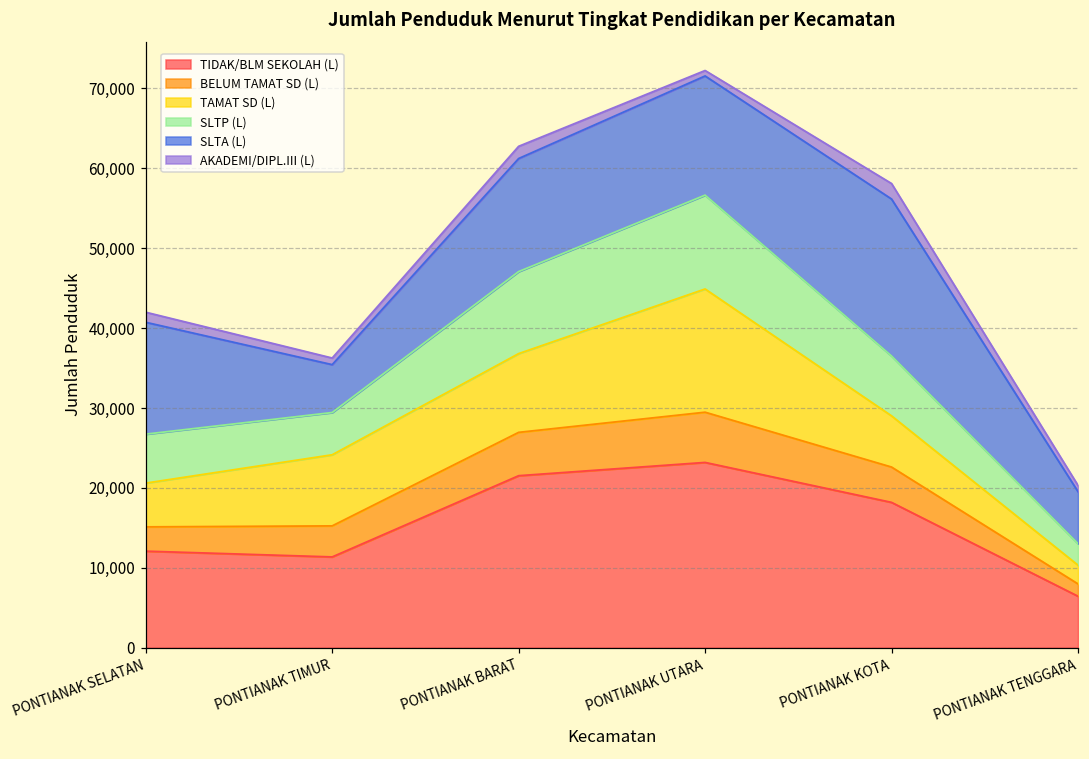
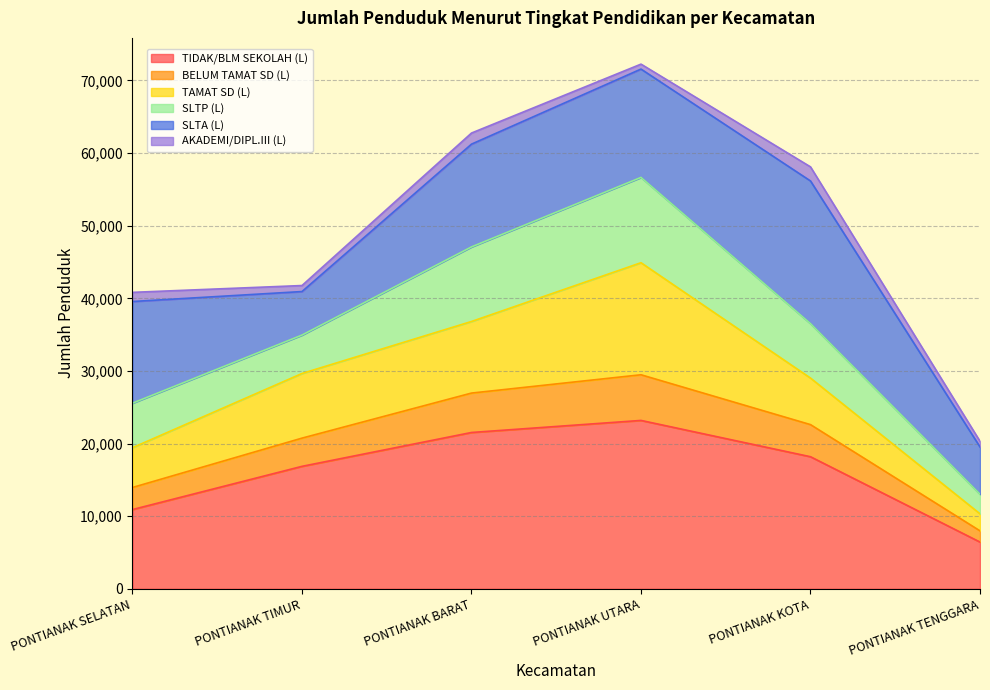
TIDAK/BLM SEKOLAH (L), PONTIANAK SELATAN: 12,000 -> 11,000
TIDAK/BLM SEKOLAH (L), PONTIANAK TIMUR: 11,000 -> 17,000
